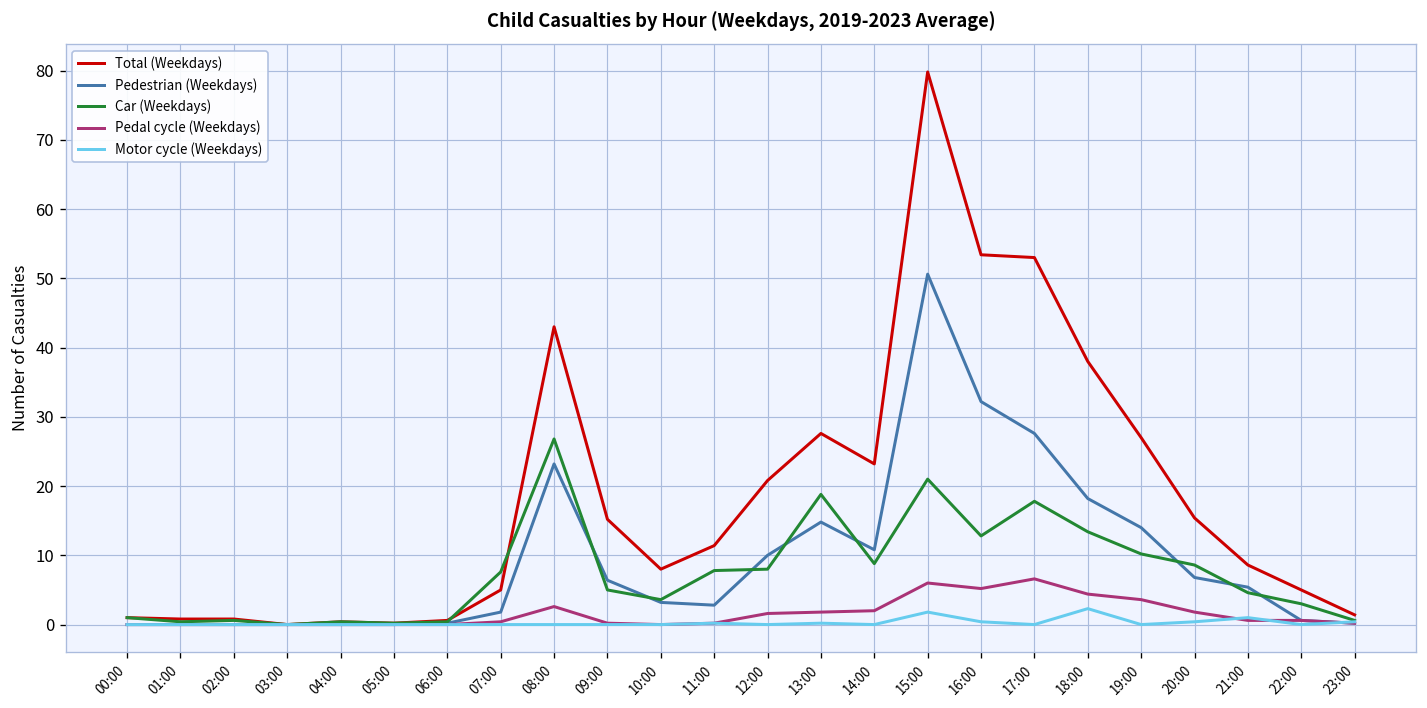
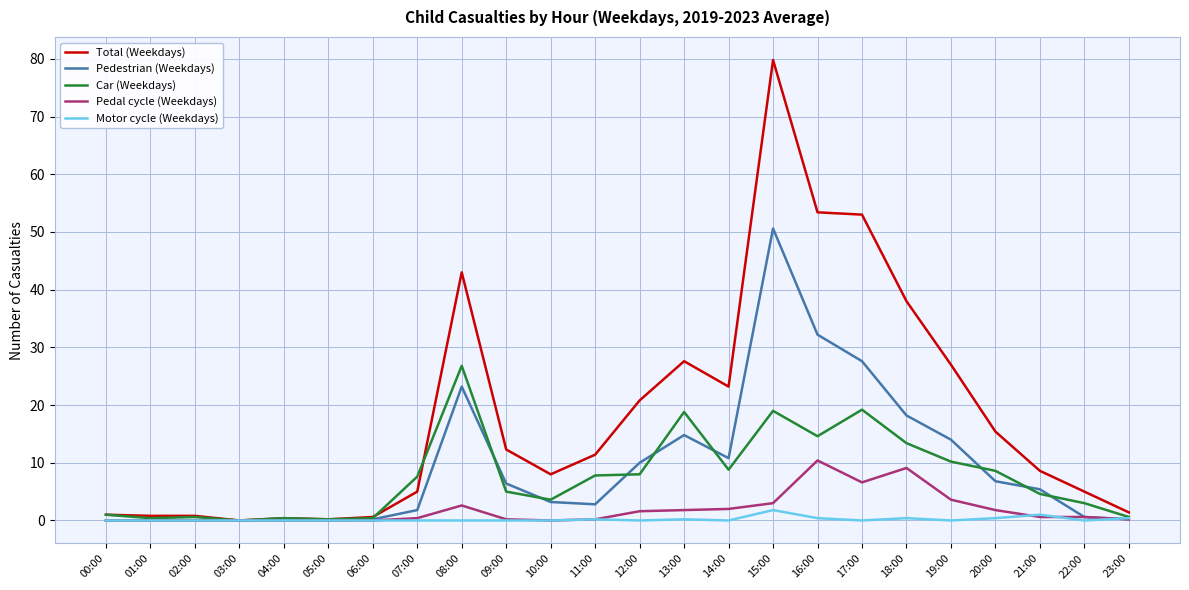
Total (Weekdays), 09:00: 15 -> 12
Car (Weekdays), 15:00: 21 -> 19
Pedal cycle (Weekdays), 15:00: 6 -> 3
Car (Weekdays), 16:00: 13 -> 15
Pedal cycle (Weekdays), 16:00: 5 -> 10
Car (Weekdays), 17:00: 18 -> 19
Pedal cycle (Weekdays), 18:00: 4 -> 9
Motor cycle (Weekdays), 18:00: 2 -> 0
